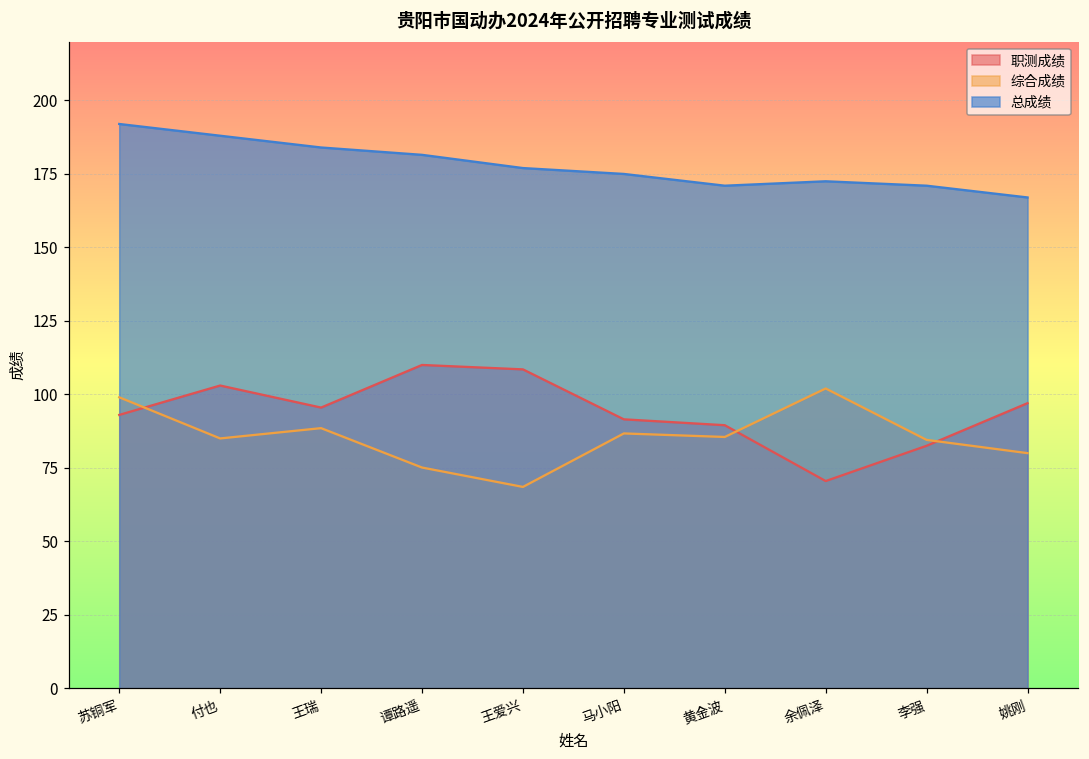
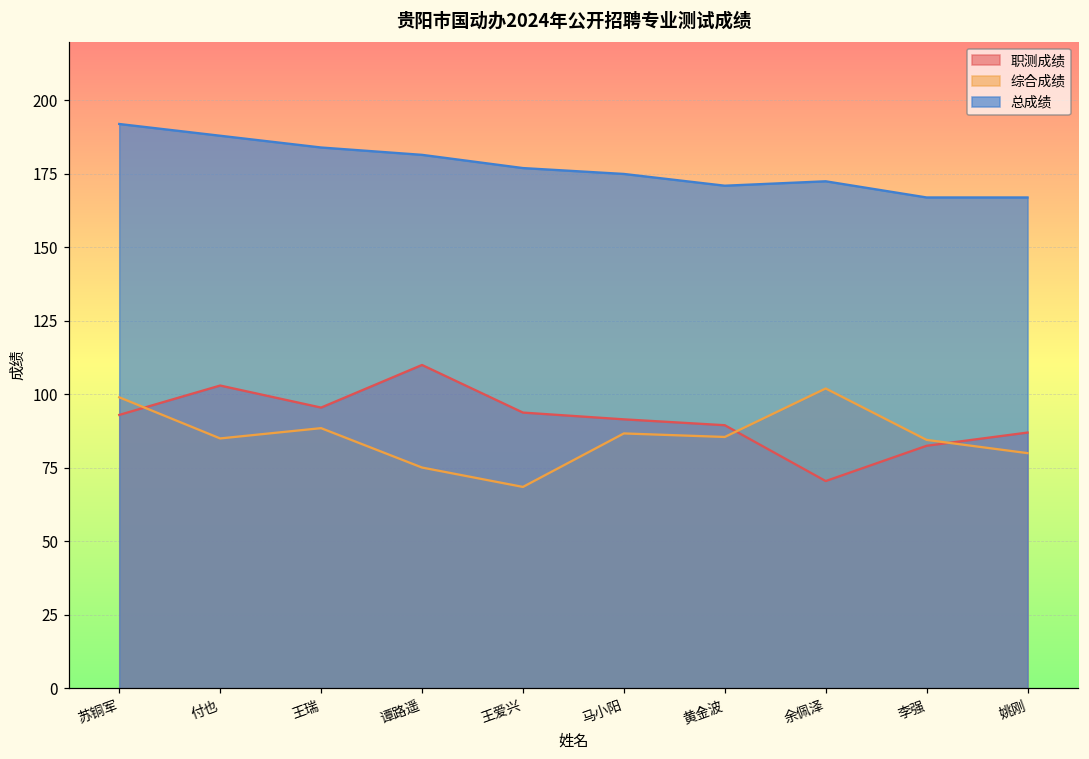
职测成绩, 王爱兴: 109 -> 94
总成绩, 李强: 171 -> 167
职测成绩, 姚刚: 97 -> 87
